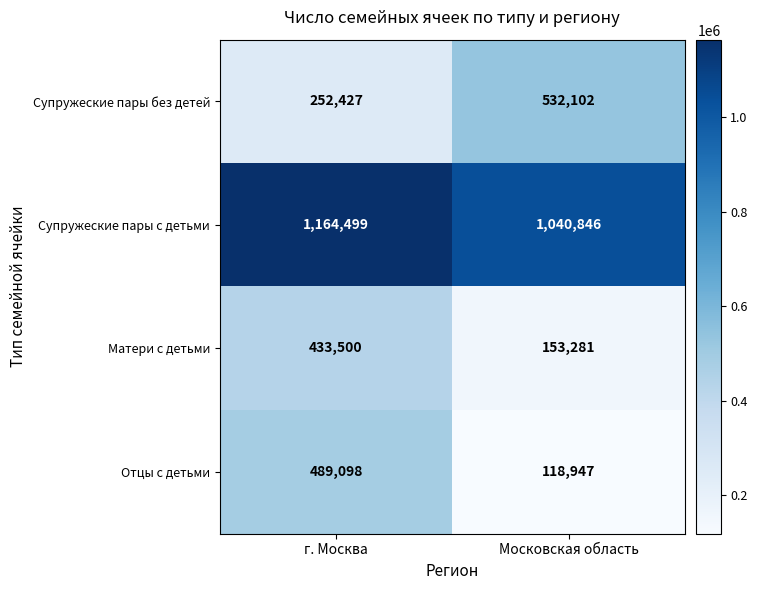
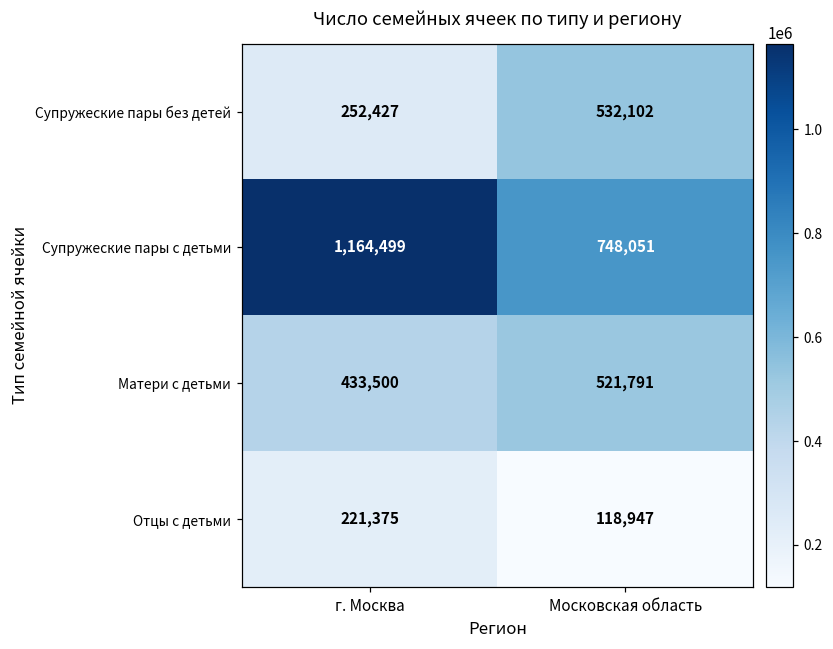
Супружеские пары с детьми, Московская область: 1,040,846 -> 748,051
Матери с детьми, Московская область: 153,281 -> 521,791
Отцы с детьми, г. Москва: 489,098 -> 221,375
